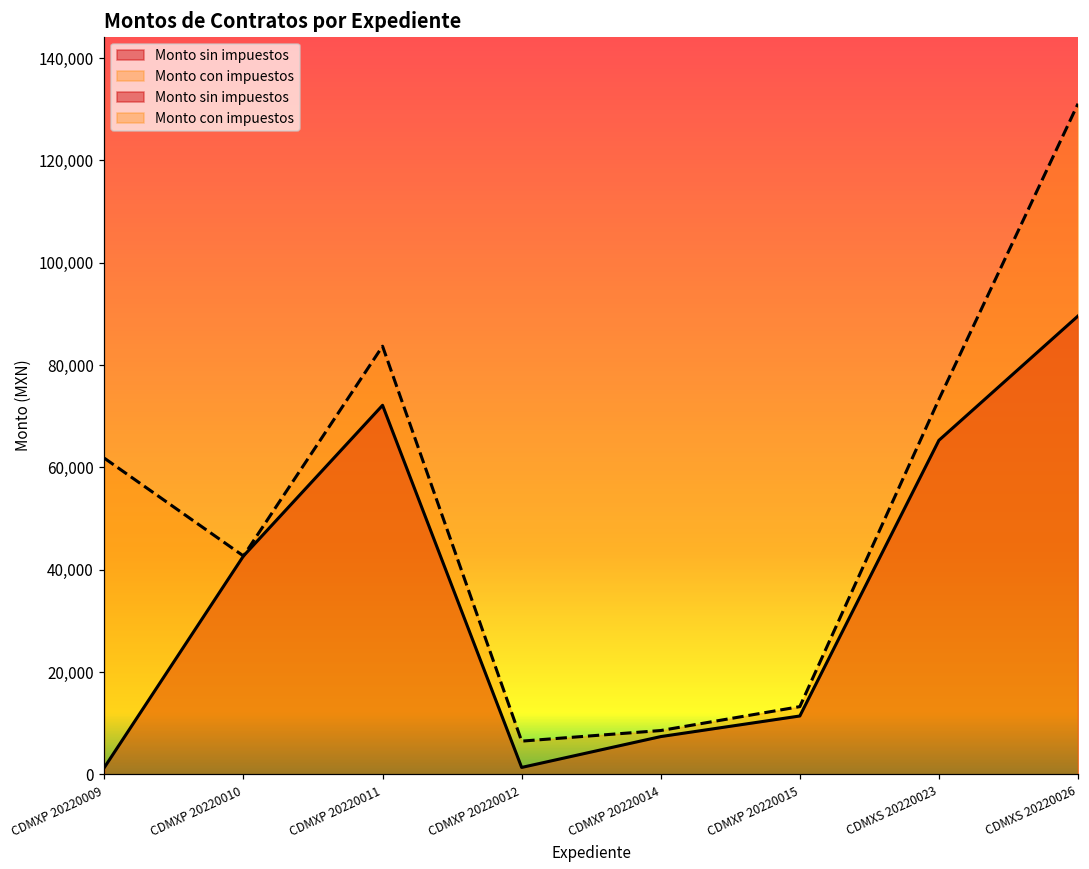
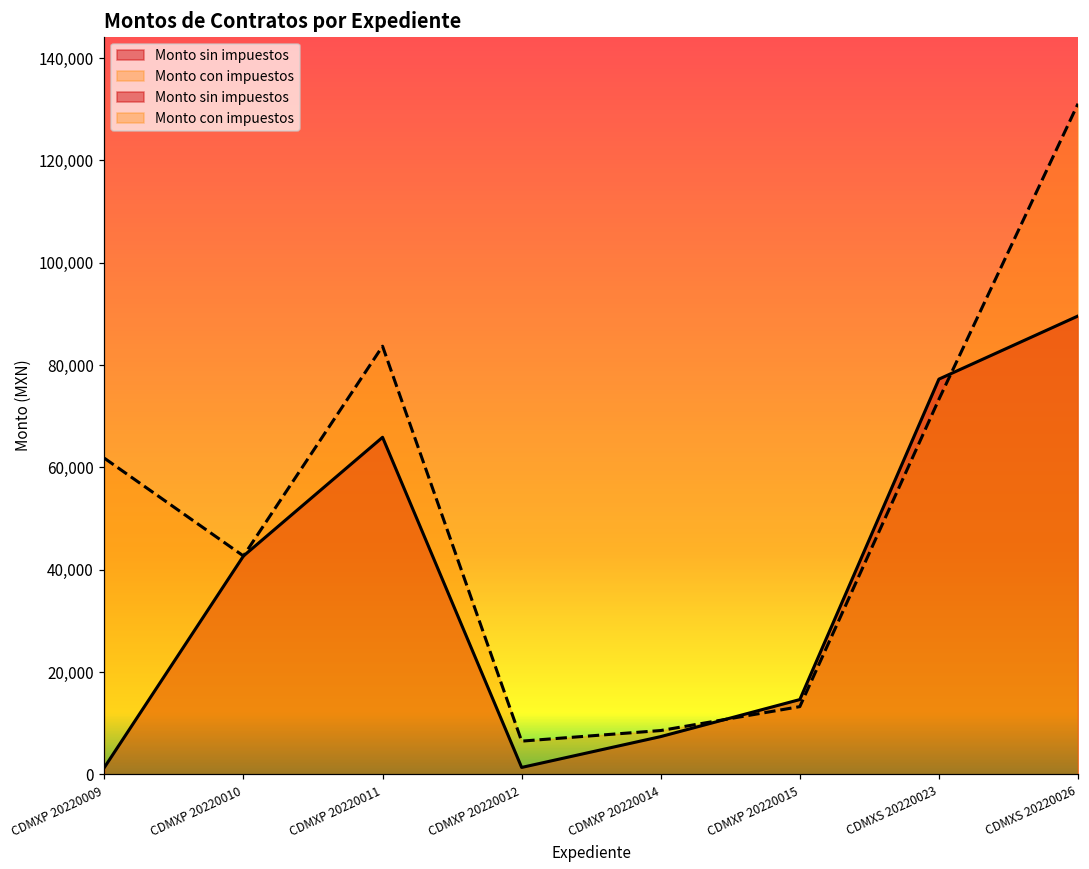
Monto sin impuestos, CDMXP 20220011: 72,000 -> 66,000
Monto sin impuestos, CDMXP 20220015: 11,000 -> 15,000
Monto sin impuestos, CDMXS 20220023: 65,000 -> 77,000
